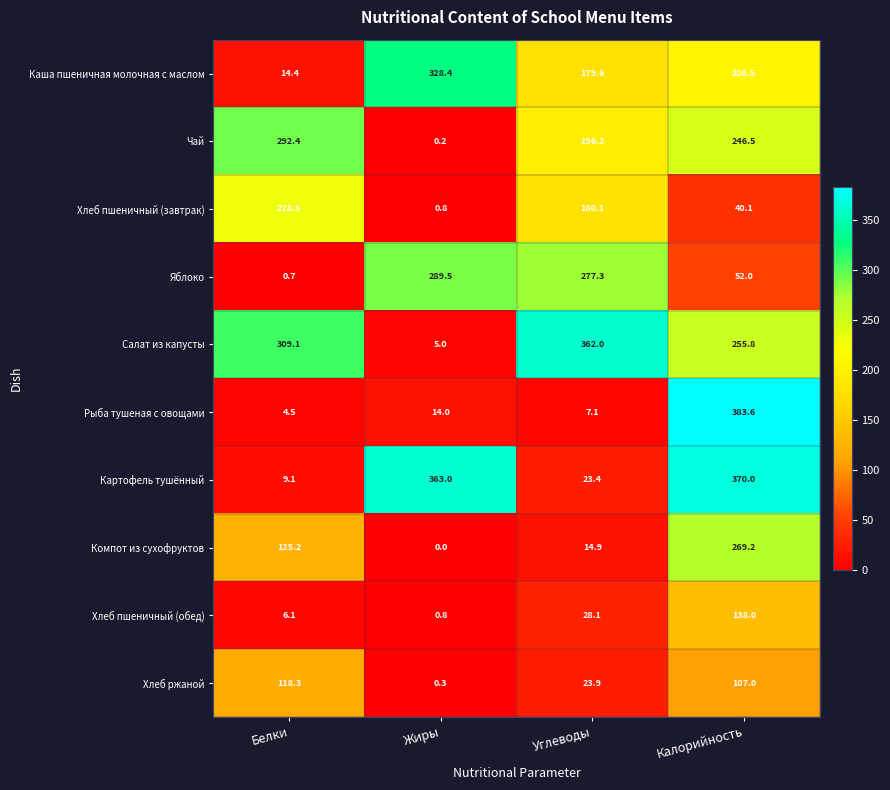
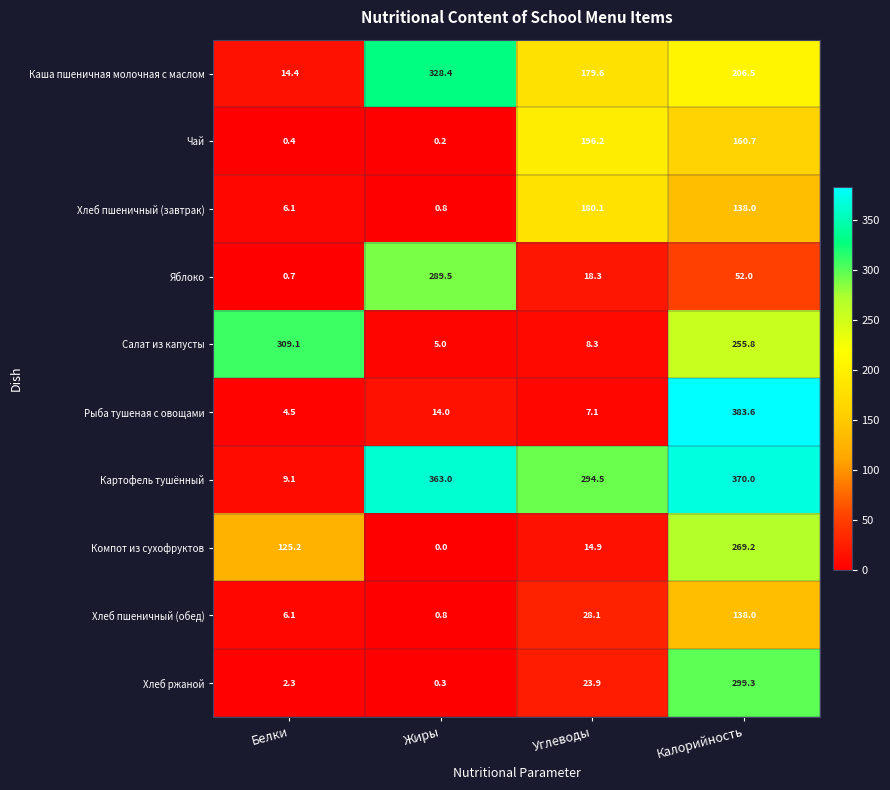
Чай, Белки: 292.4 -> 0.4
Чай, Калорийность: 246.5 -> 160.7
Хлеб пшеничный (завтрак), Белки: 228.5 -> 6.1
Хлеб пшеничный (завтрак), Калорийность: 40.1 -> 138.0
Яблоко, Углеводы: 277.3 -> 18.3
Салат из капусты, Углеводы: 362.0 -> 8.3
Картофель тушённый, Углеводы: 23.4 -> 294.5
Хлеб ржаной, Белки: 118.3 -> 2.3
Хлеб ржаной, Калорийность: 107.0 -> 299.3
